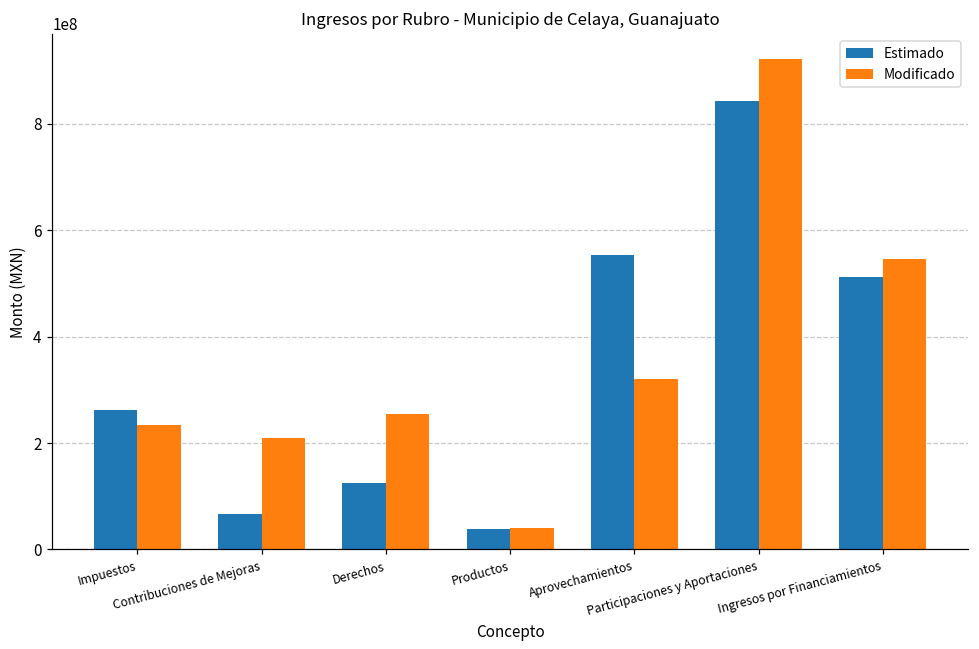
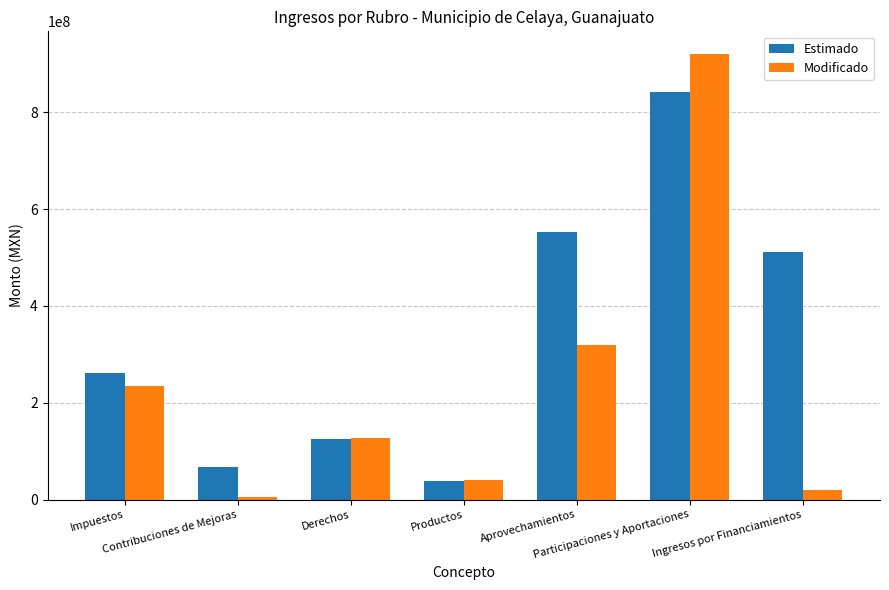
Modificado, Contribuciones de Mejoras: 210000000 -> 10000000
Modificado, Derechos: 260000000 -> 130000000
Modificado, Ingresos por Financiamientos: 540000000 -> 20000000
